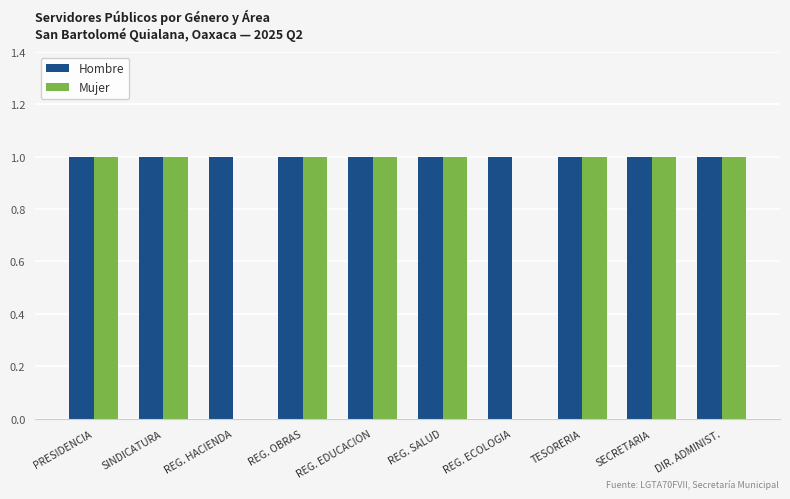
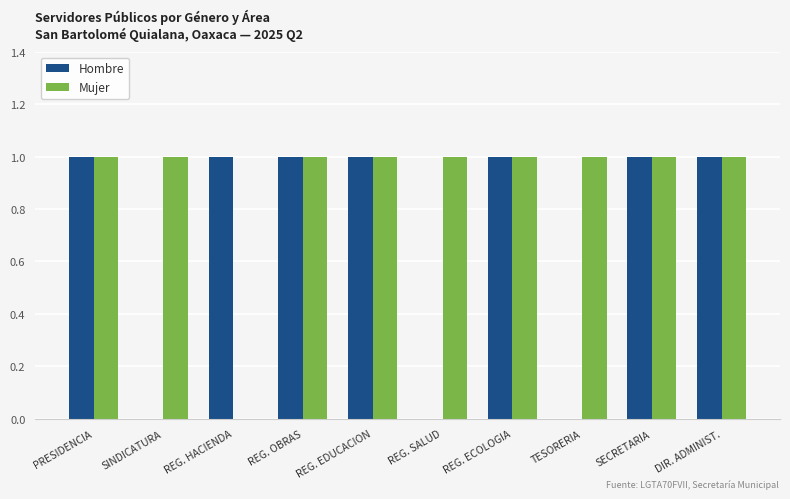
Hombre, SINDICATURA: 1 -> 0
Hombre, REG. SALUD: 1 -> 0
Mujer, REG. ECOLOGIA: 0 -> 1
Hombre, TESORERIA: 1 -> 0
